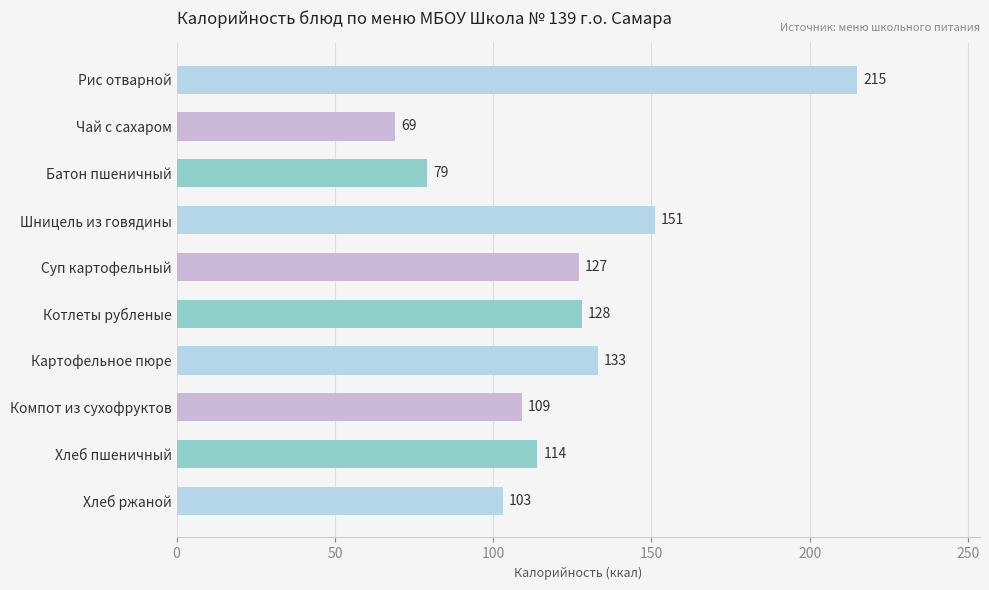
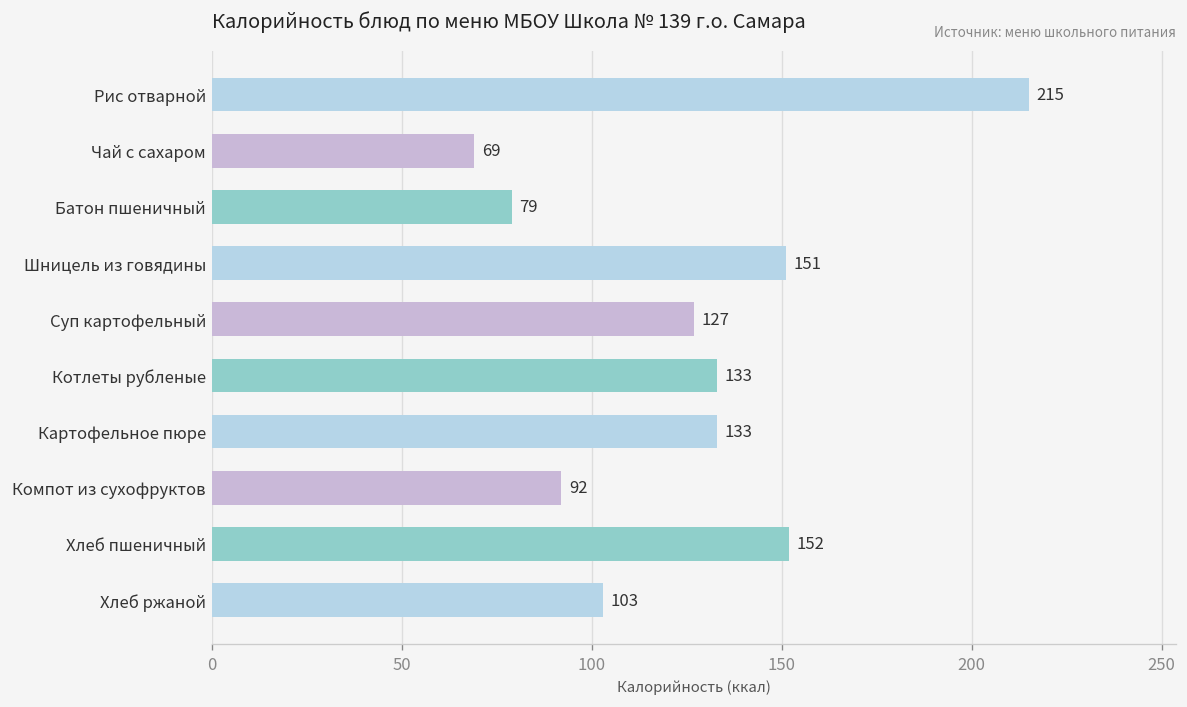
Котлеты рубленые: 128 -> 133
Компот из сухофруктов: 109 -> 92
Хлеб пшеничный: 114 -> 152
